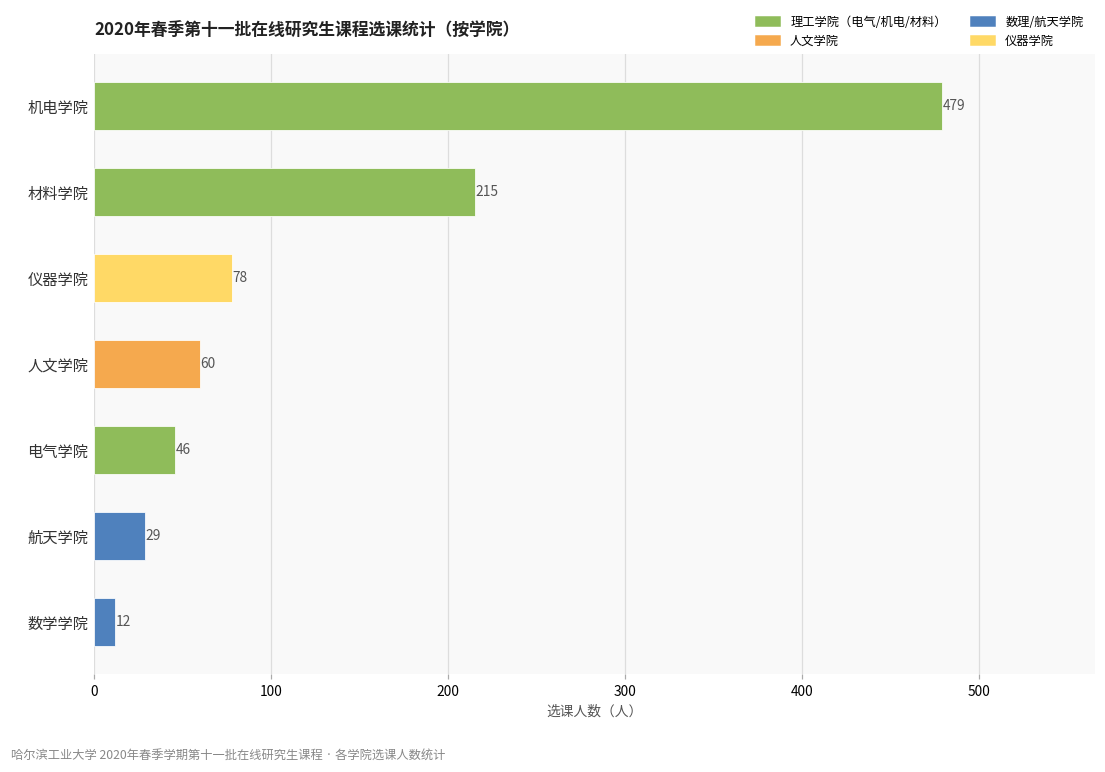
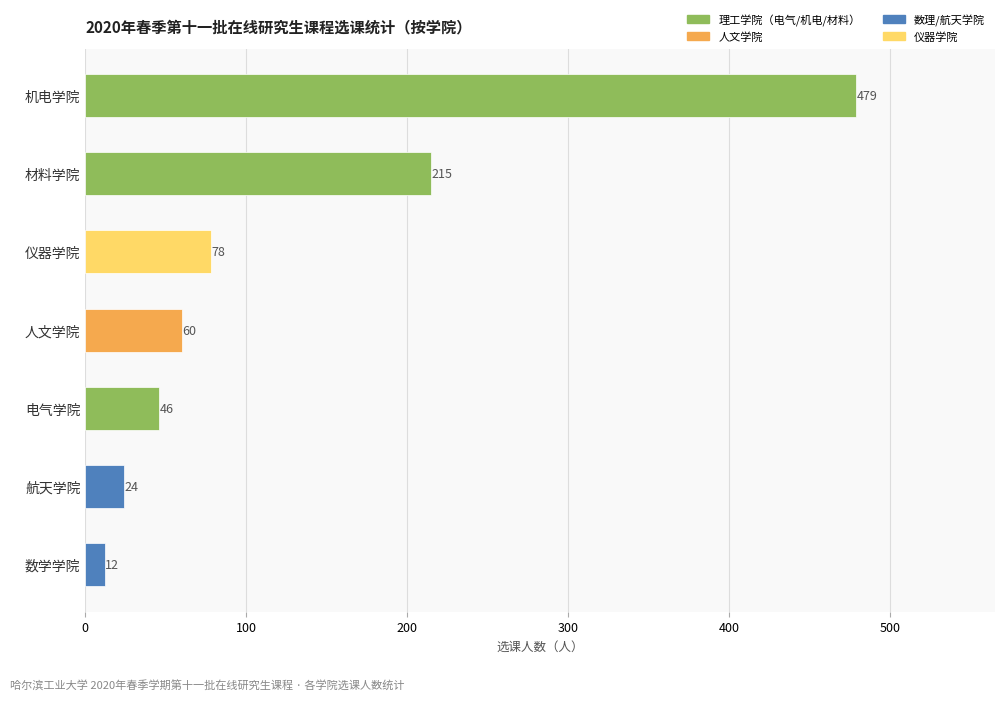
航天学院: 29 -> 24
